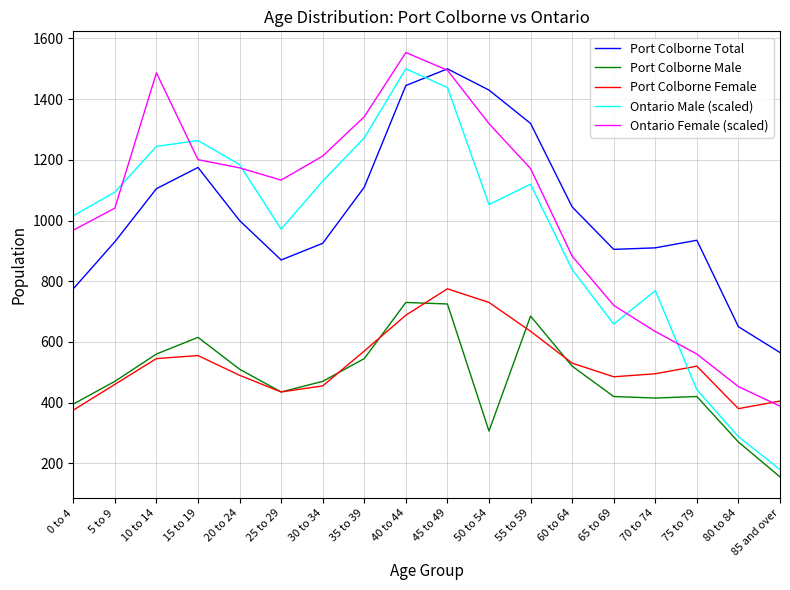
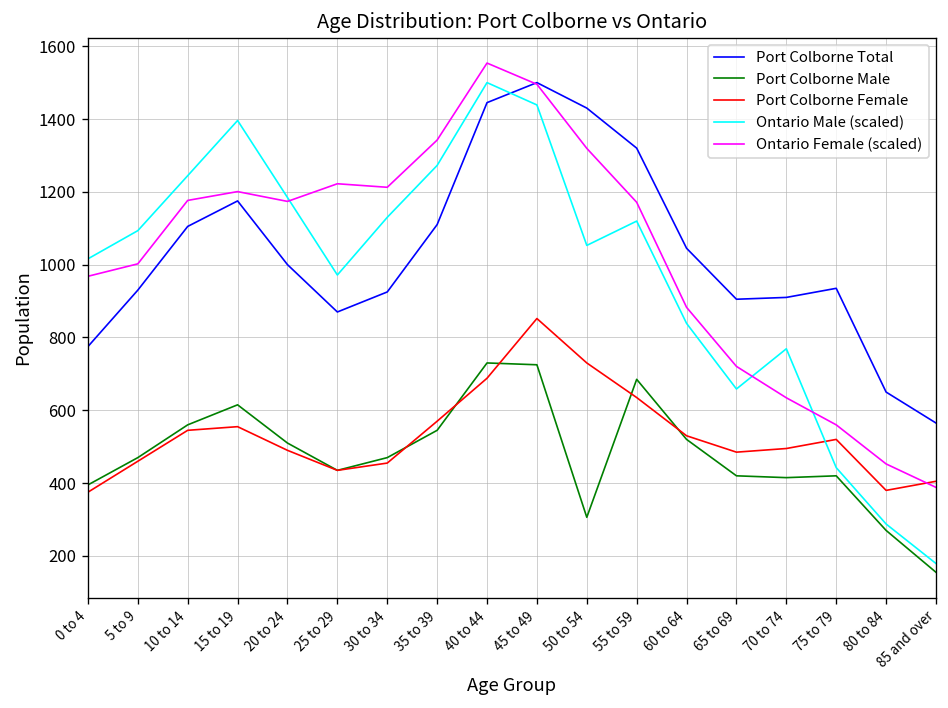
Ontario Female (scaled), 5 to 9: 1040 -> 1000
Ontario Female (scaled), 10 to 14: 1490 -> 1180
Ontario Male (scaled), 15 to 19: 1260 -> 1400
Ontario Female (scaled), 25 to 29: 1130 -> 1220
Port Colborne Female, 45 to 49: 780 -> 850
